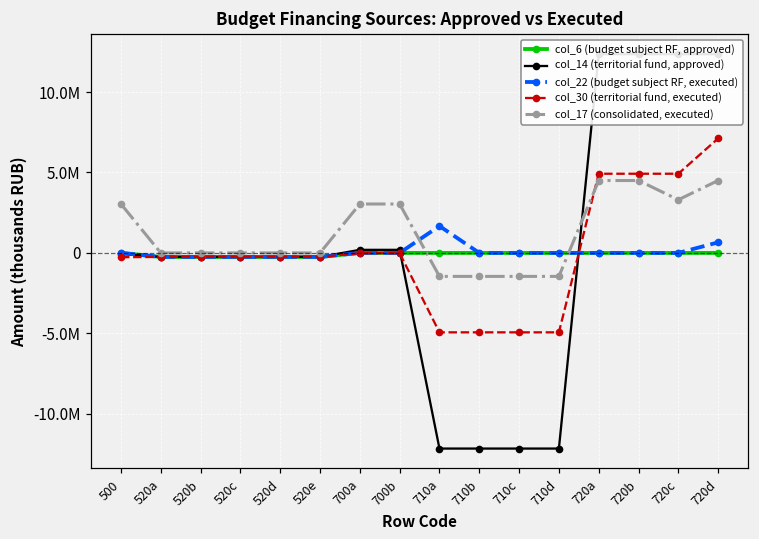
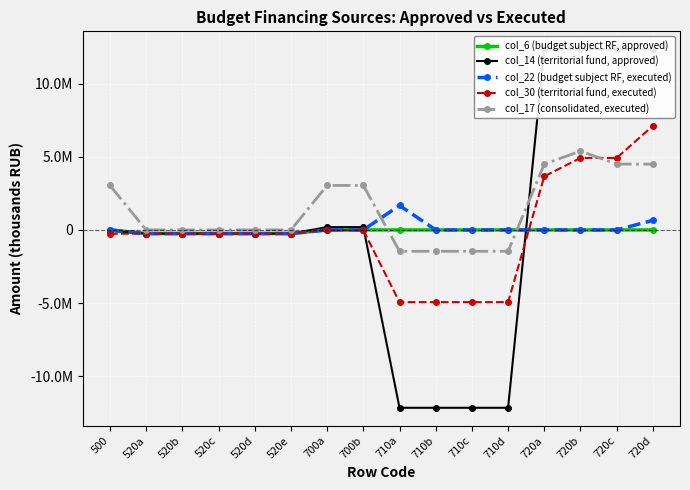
col_30 (territorial fund, executed), 720a: 4900000 -> 3700000
col_17 (consolidated, executed), 720b: 4500000 -> 5400000
col_17 (consolidated, executed), 720c: 3300000 -> 4500000
